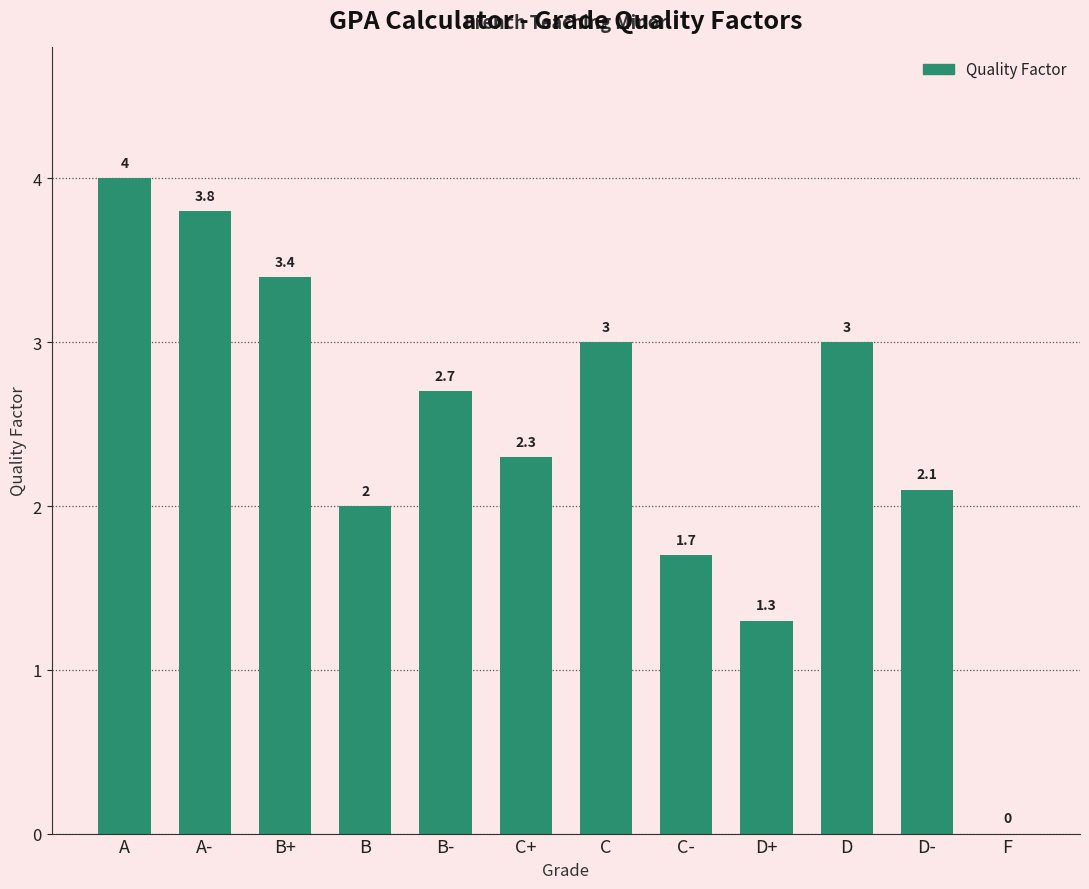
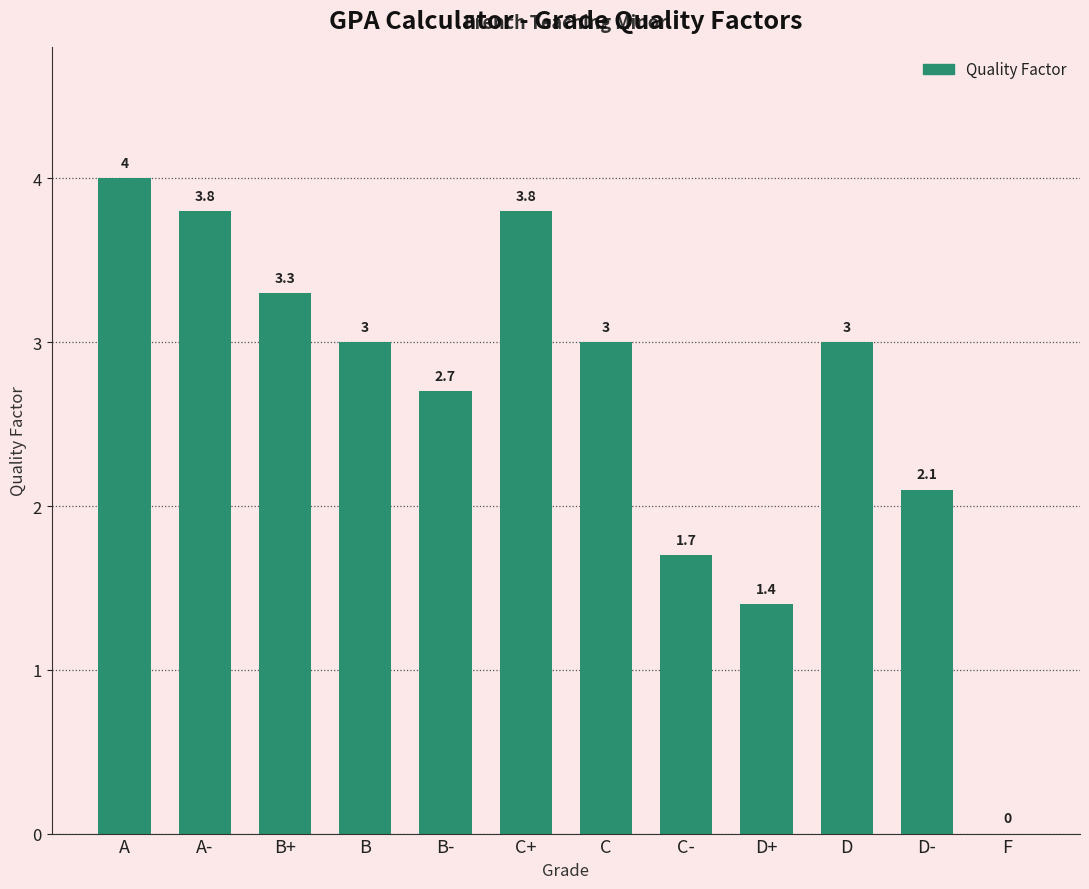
B+: 3.4 -> 3.3
B: 2 -> 3
C+: 2.3 -> 3.8
D+: 1.3 -> 1.4
